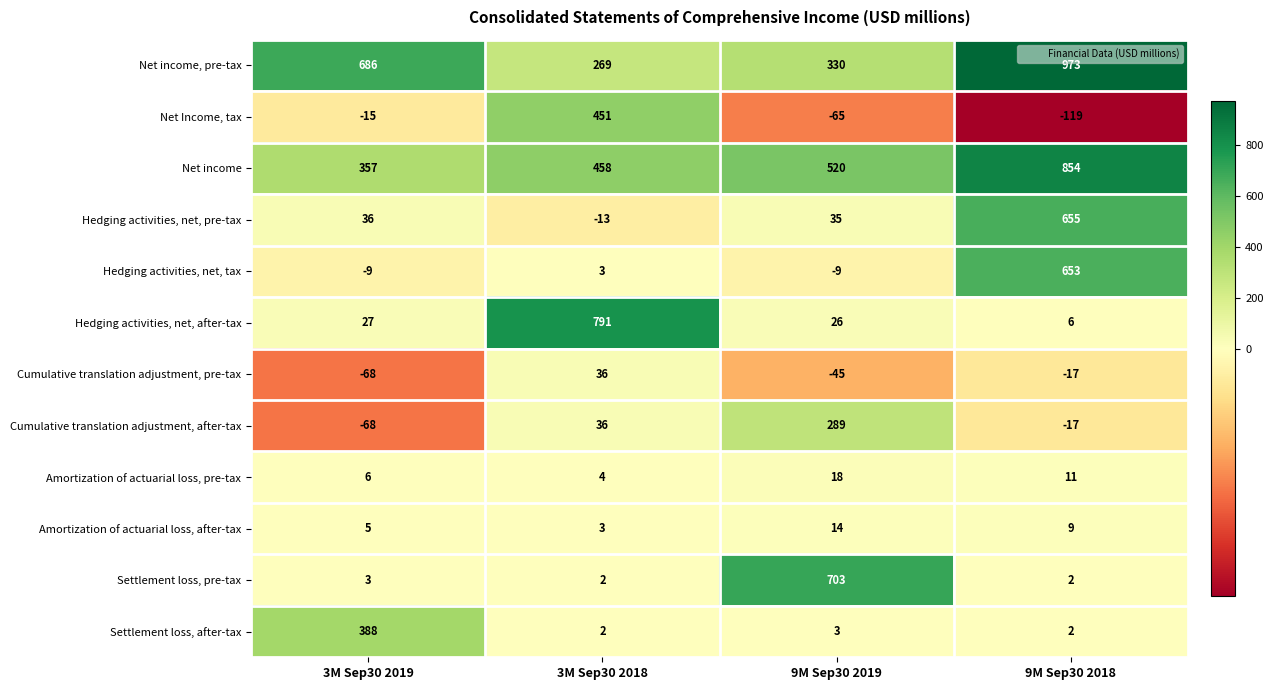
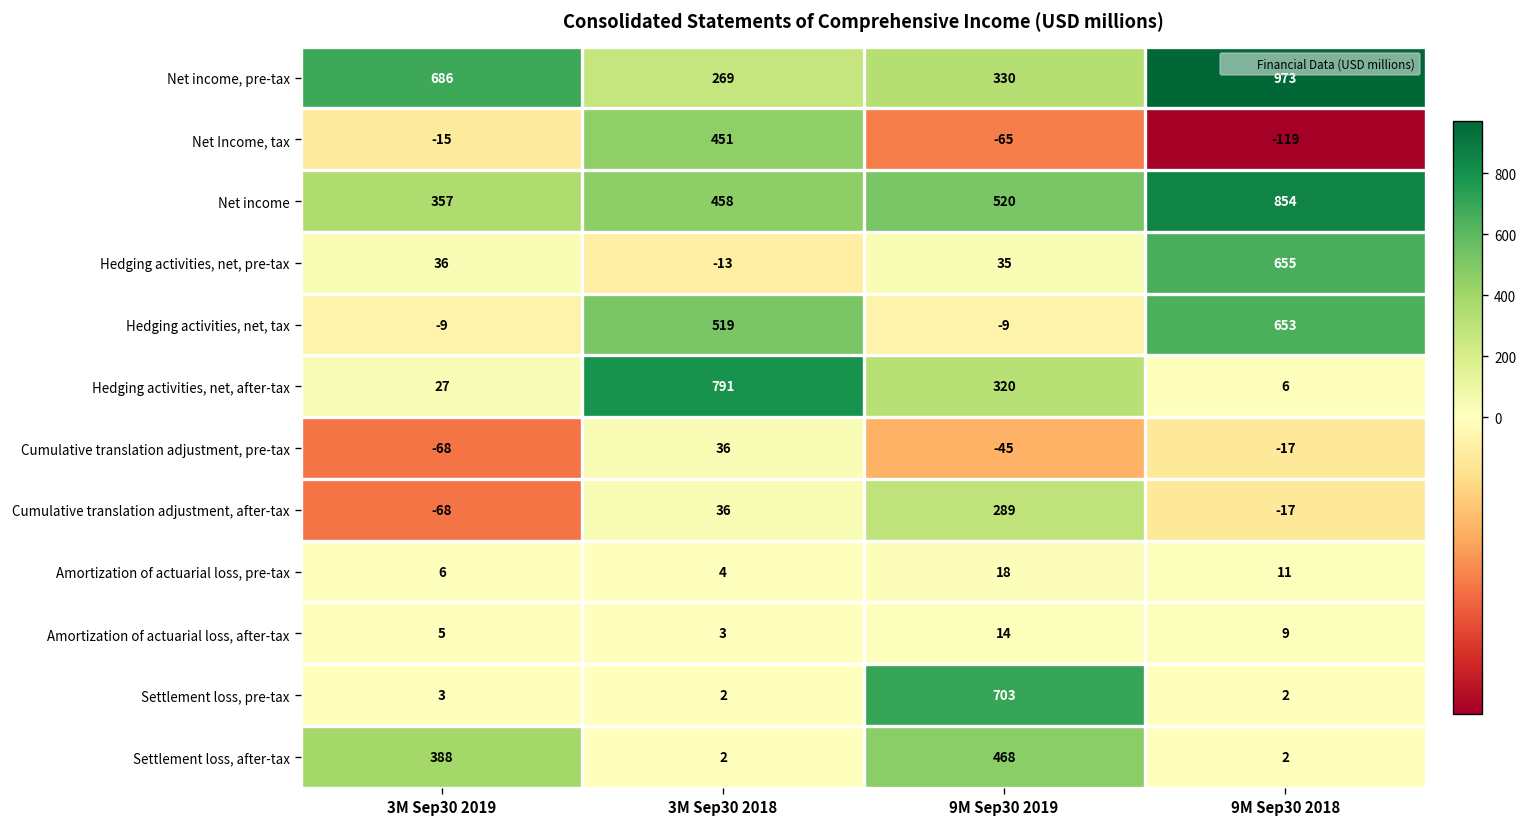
Hedging activities, net, tax, 3M Sep30 2018: 3 -> 519
Hedging activities, net, after-tax, 9M Sep30 2019: 26 -> 320
Settlement loss, after-tax, 9M Sep30 2019: 3 -> 468
